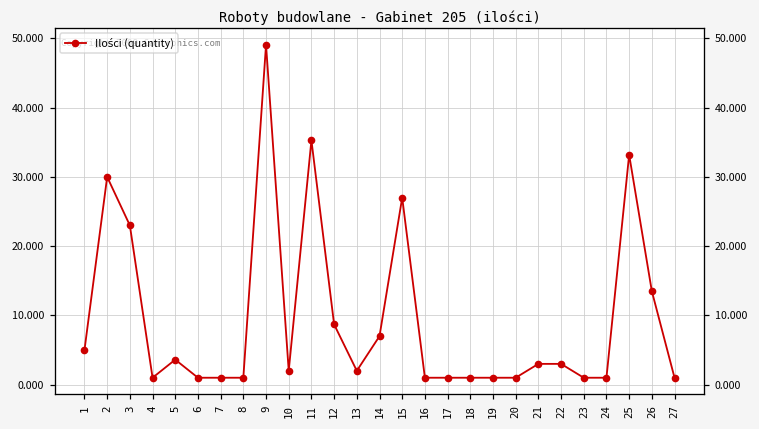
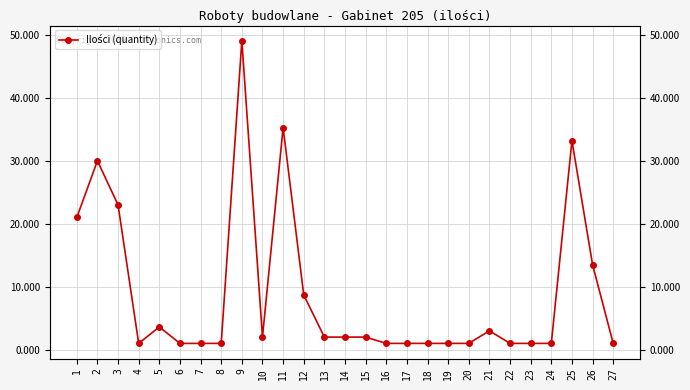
1: 5 -> 21
14: 7 -> 2
15: 27 -> 2
22: 3 -> 1
